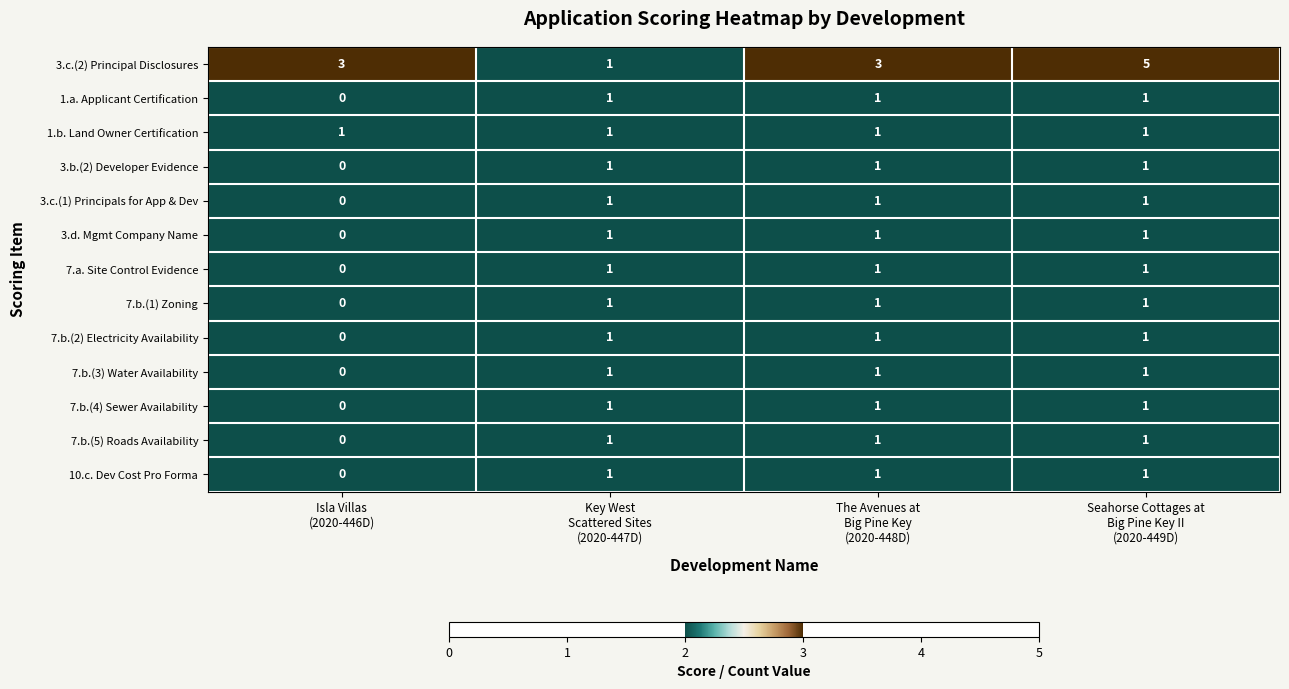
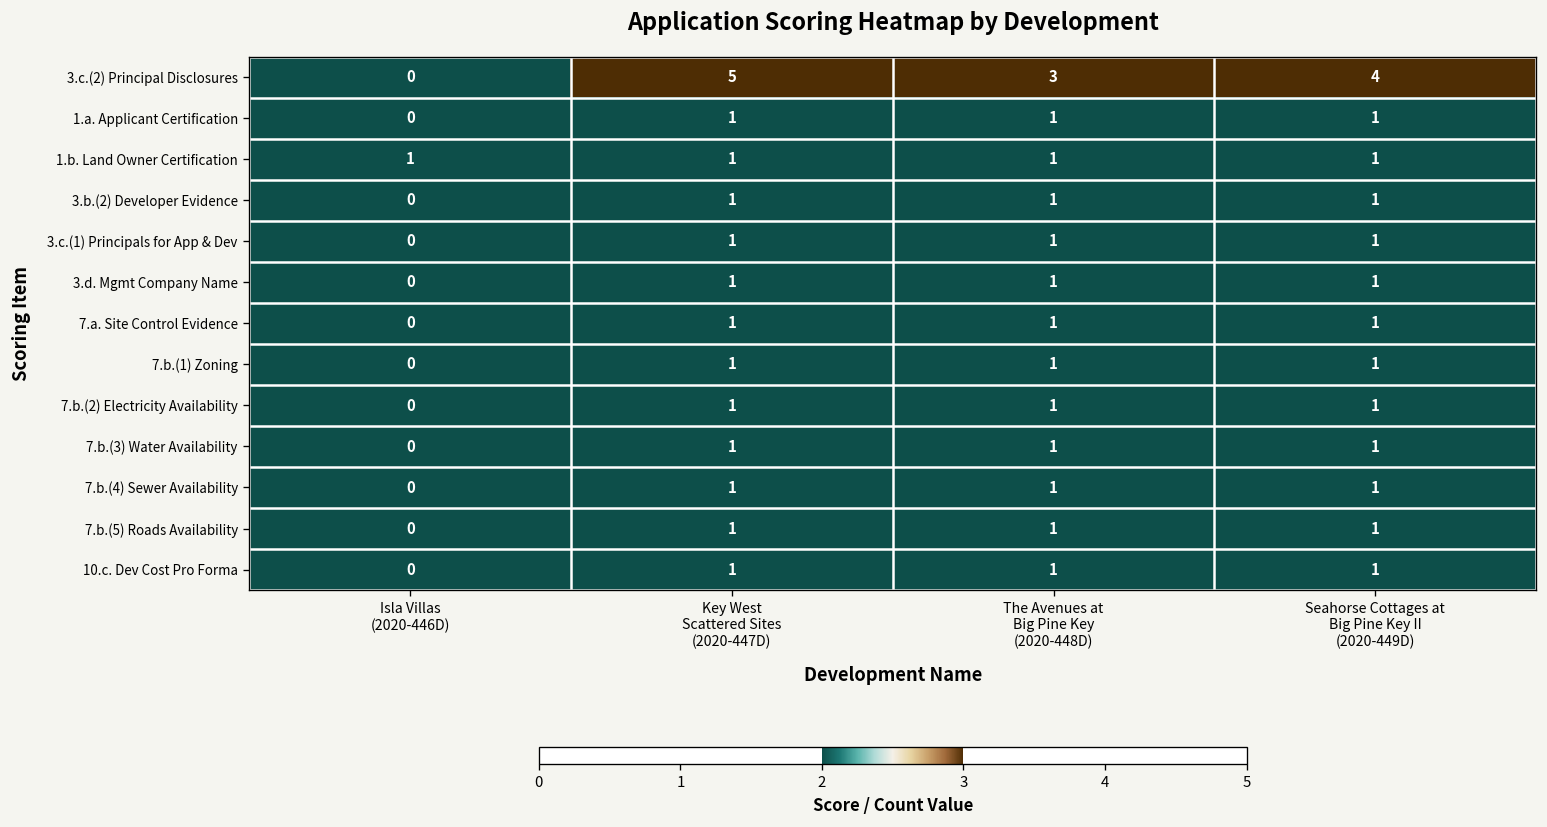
3.c.(2) Principal Disclosures, Isla Villas (2020-446D): 3 -> 0
3.c.(2) Principal Disclosures, Key West Scattered Sites (2020-447D): 1 -> 5
3.c.(2) Principal Disclosures, Seahorse Cottages at Big Pine Key II (2020-449D): 5 -> 4
